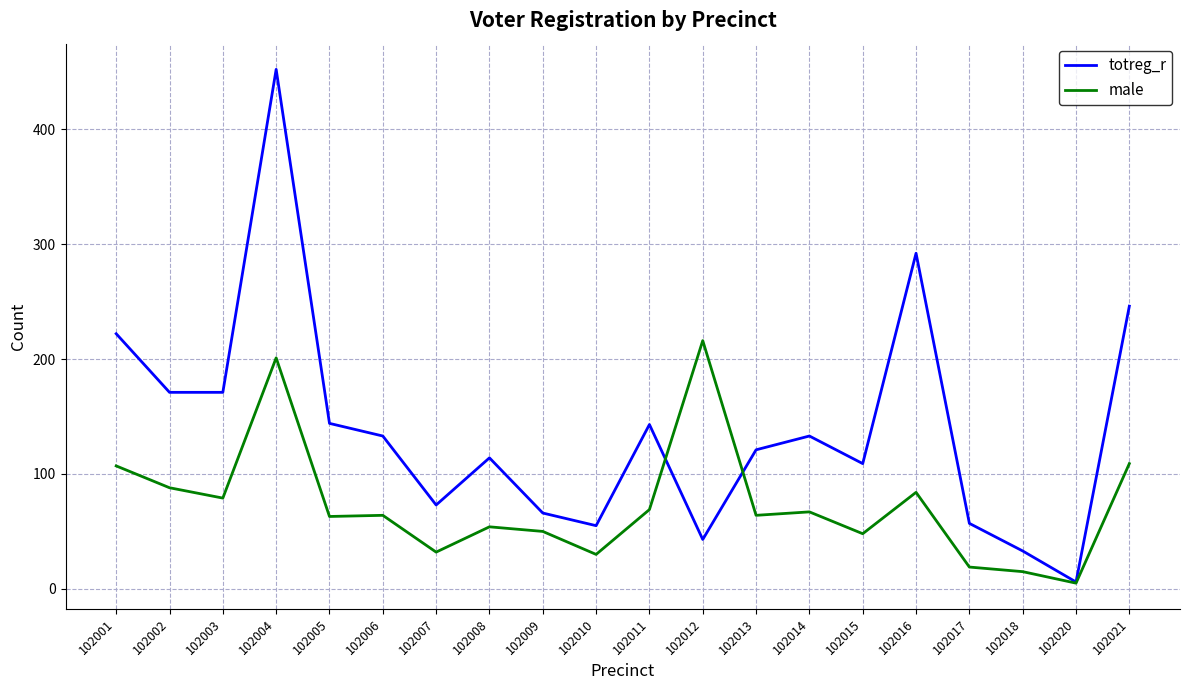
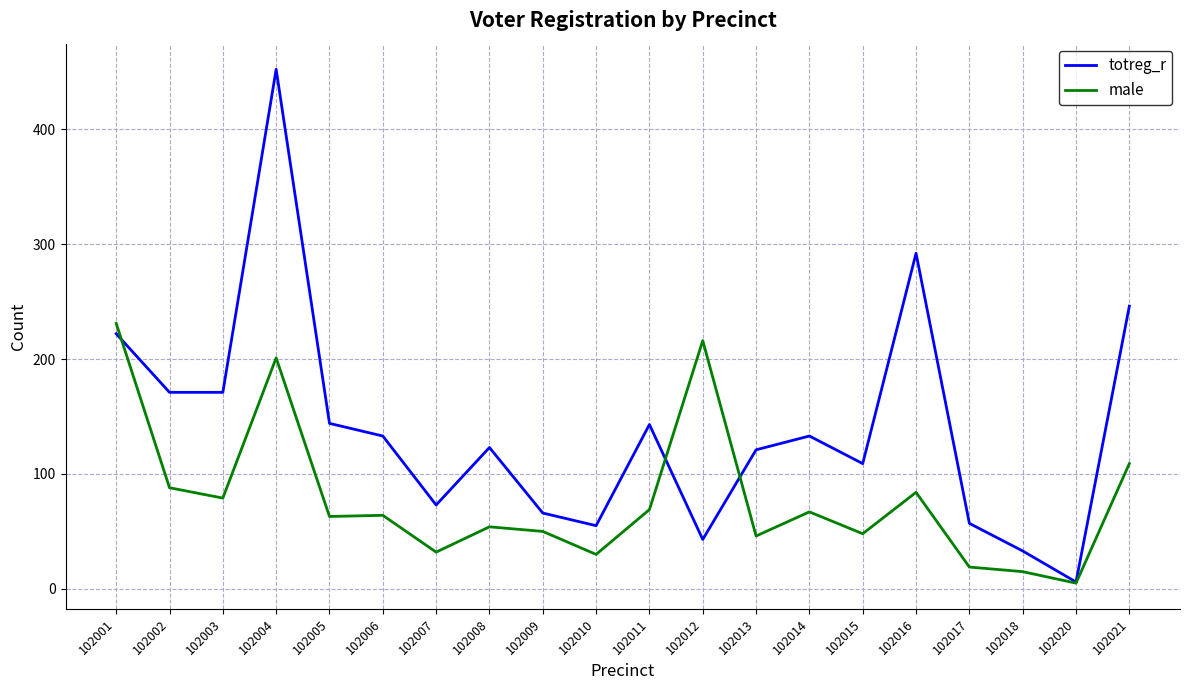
male, 102001: 107 -> 231
totreg_r, 102008: 114 -> 123
male, 102013: 64 -> 46
